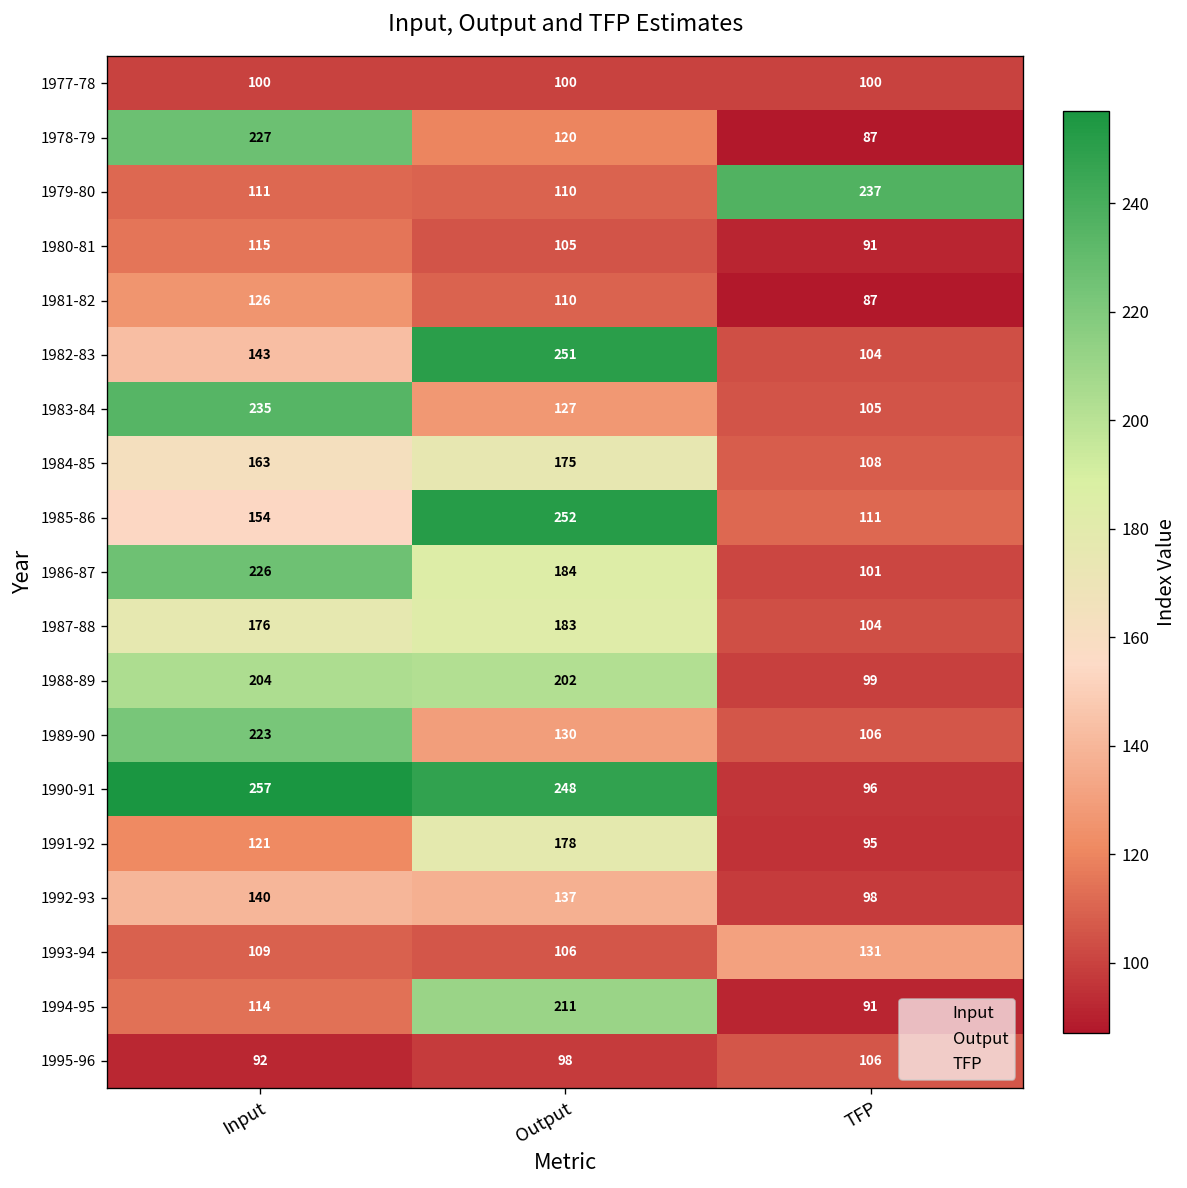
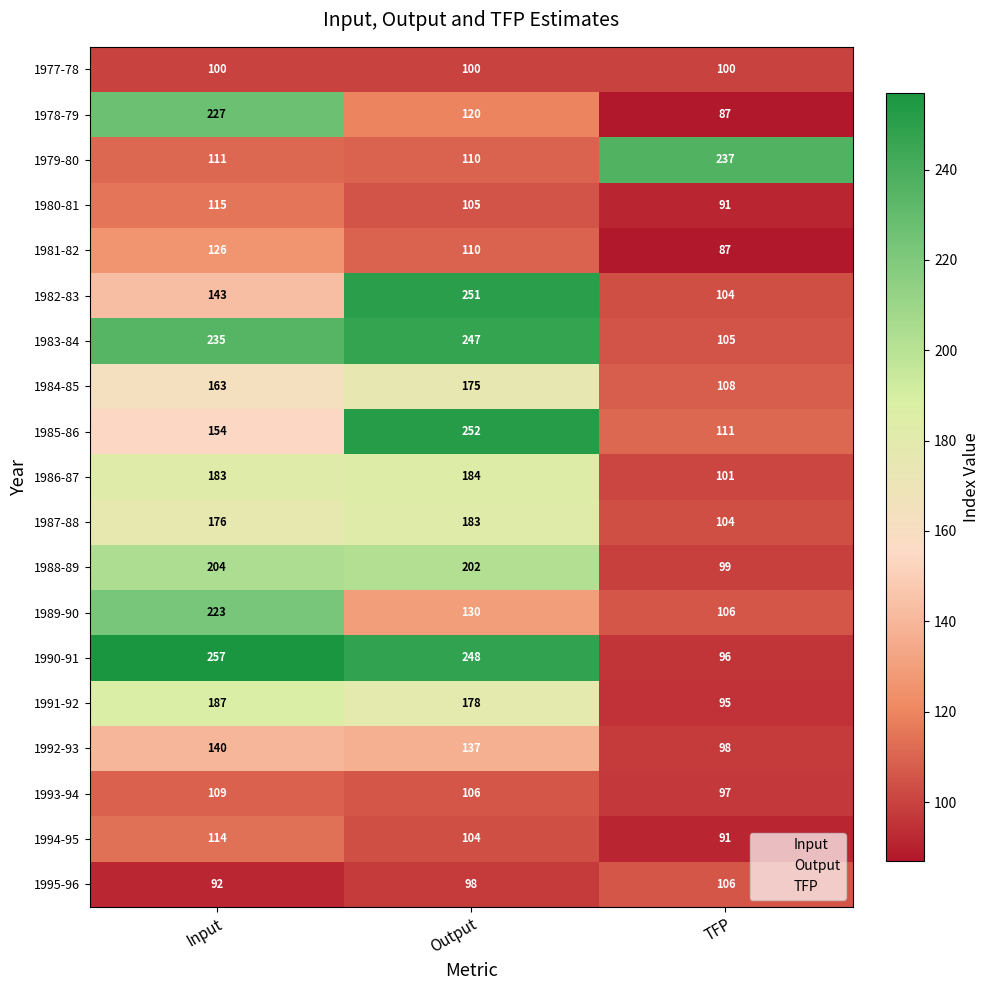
1983-84, Output: 127 -> 247
1986-87, Input: 226 -> 183
1991-92, Input: 121 -> 187
1993-94, TFP: 131 -> 97
1994-95, Output: 211 -> 104
